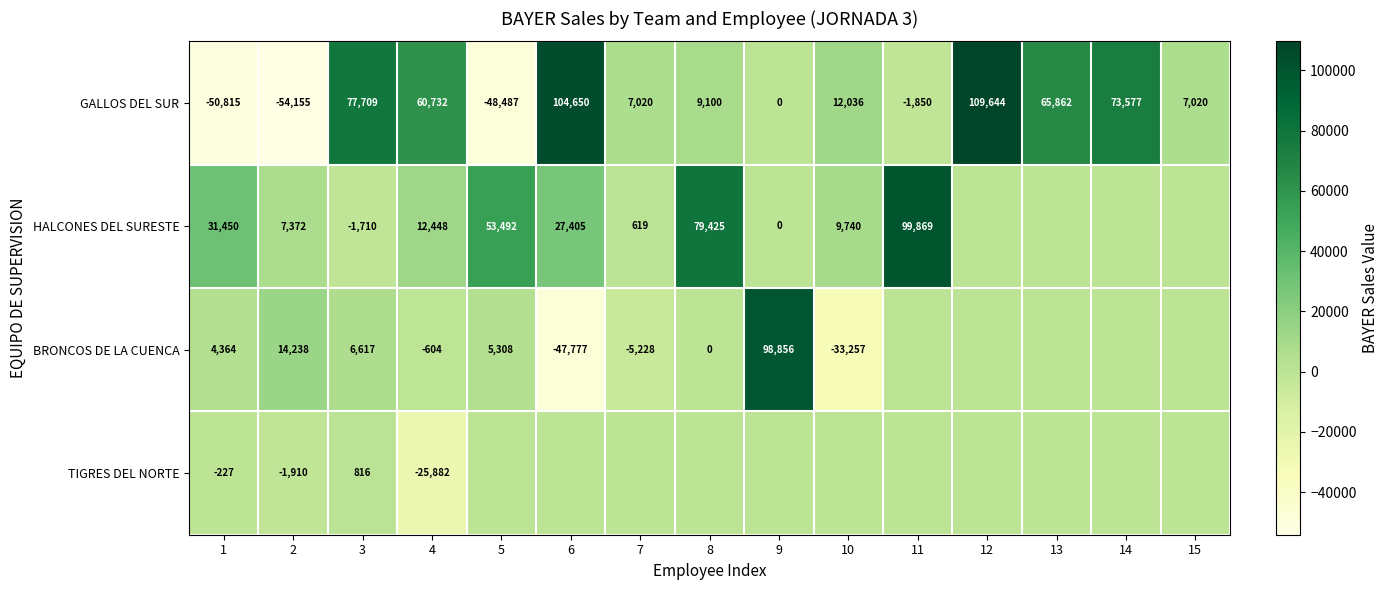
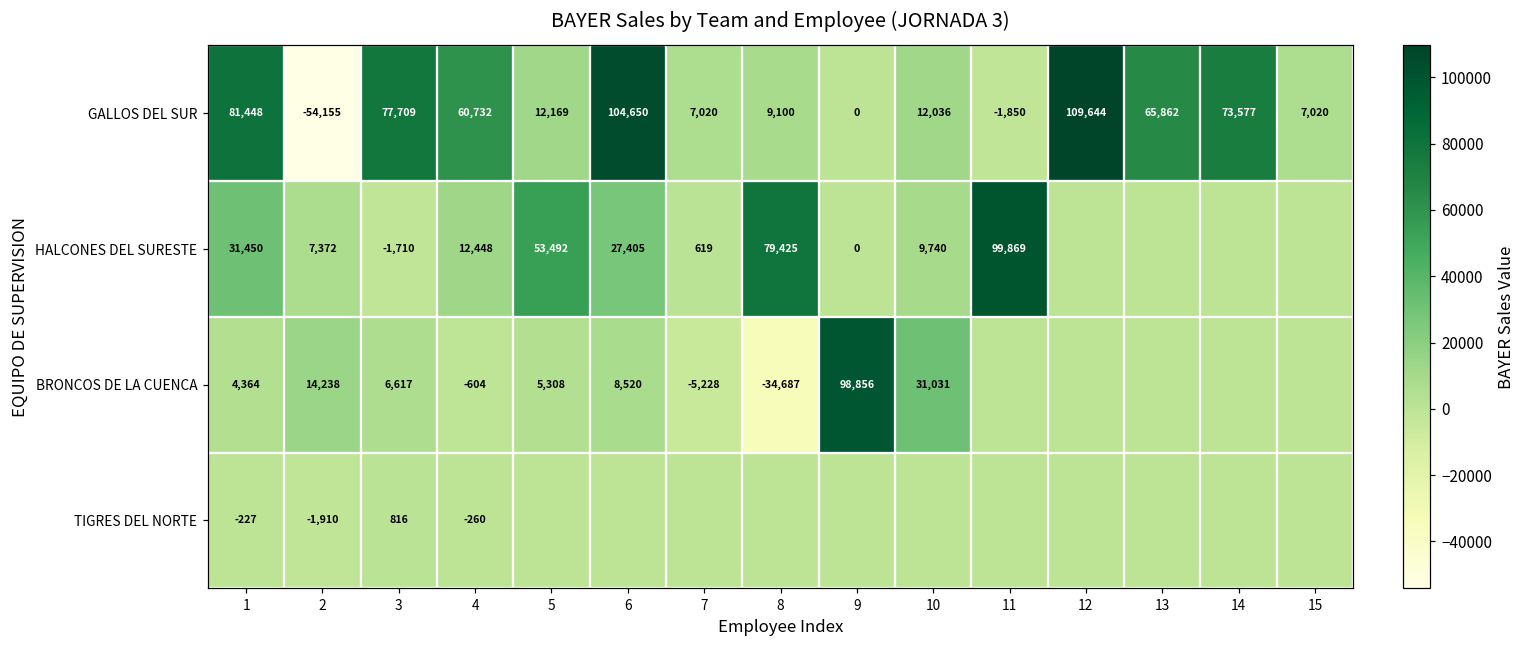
GALLOS DEL SUR, 1: -50,815 -> 81,448
GALLOS DEL SUR, 5: -48,487 -> 12,169
BRONCOS DE LA CUENCA, 6: -47,777 -> 8,520
BRONCOS DE LA CUENCA, 8: 0 -> -34,687
BRONCOS DE LA CUENCA, 10: -33,257 -> 31,031
TIGRES DEL NORTE, 4: -25,882 -> -260
